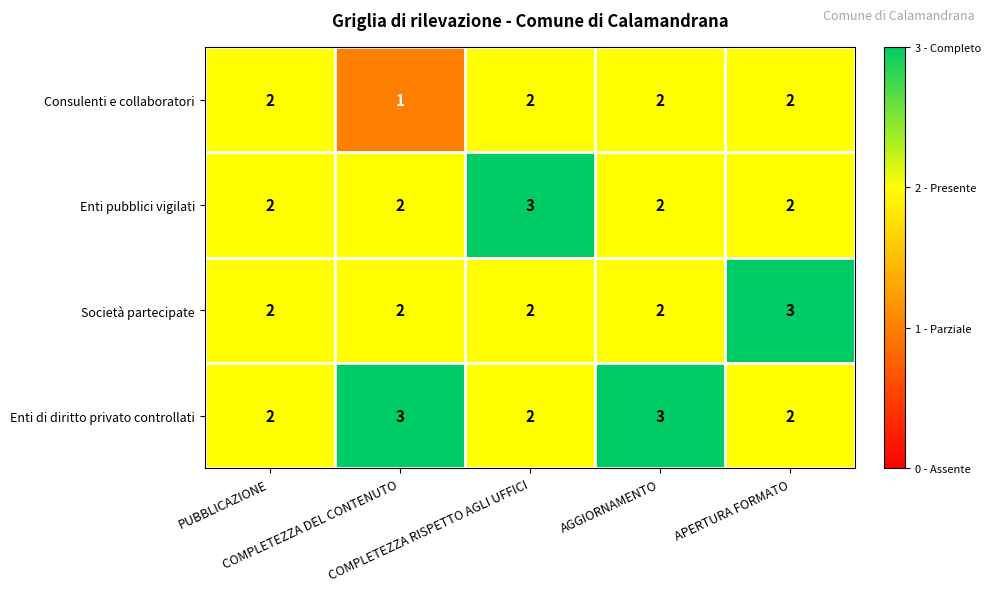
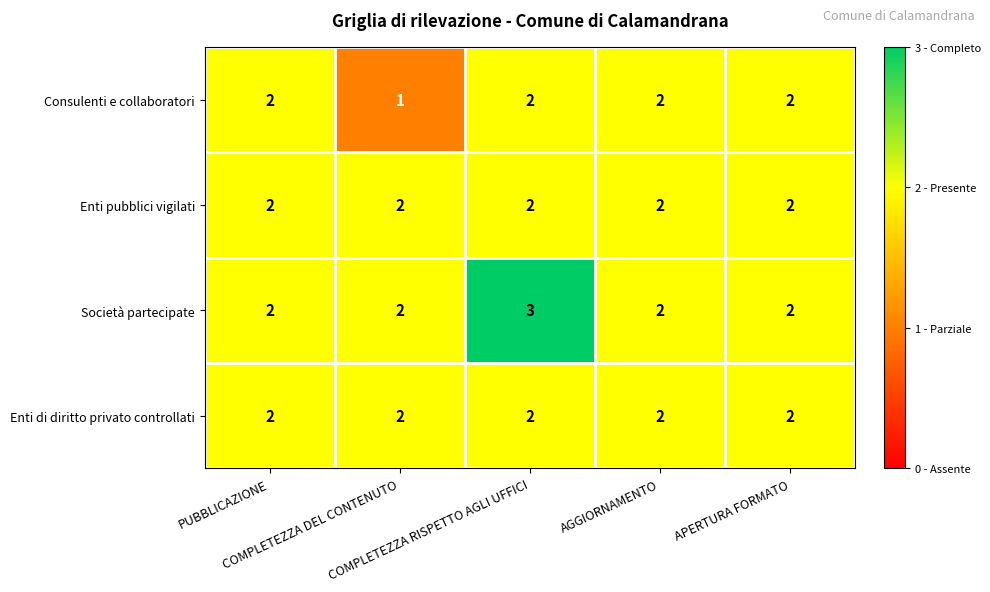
Enti pubblici vigilati, COMPLETEZZA RISPETTO AGLI UFFICI: 3 -> 2
Società partecipate, COMPLETEZZA RISPETTO AGLI UFFICI: 2 -> 3
Società partecipate, APERTURA FORMATO: 3 -> 2
Enti di diritto privato controllati, COMPLETEZZA DEL CONTENUTO: 3 -> 2
Enti di diritto privato controllati, AGGIORNAMENTO: 3 -> 2
